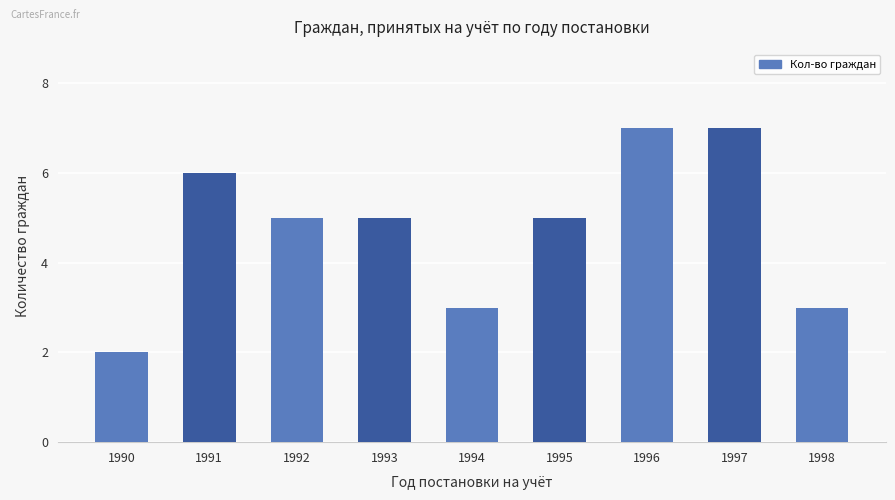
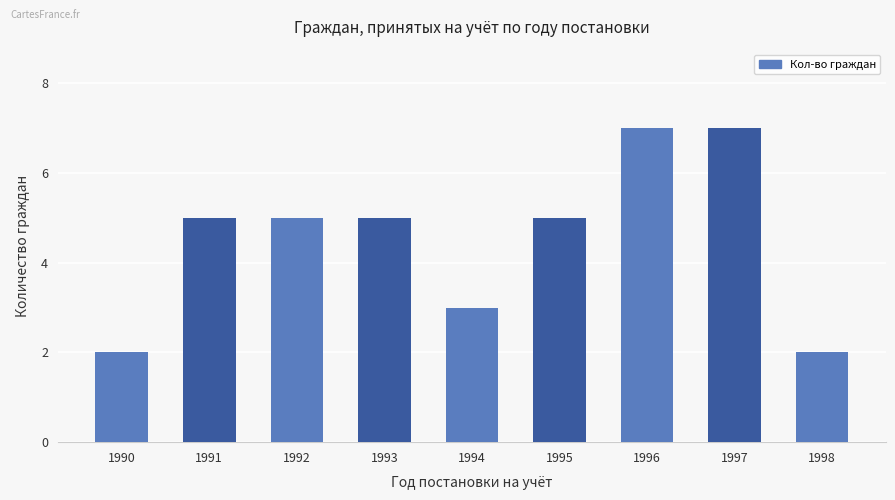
1991: 6 -> 5
1998: 3 -> 2
